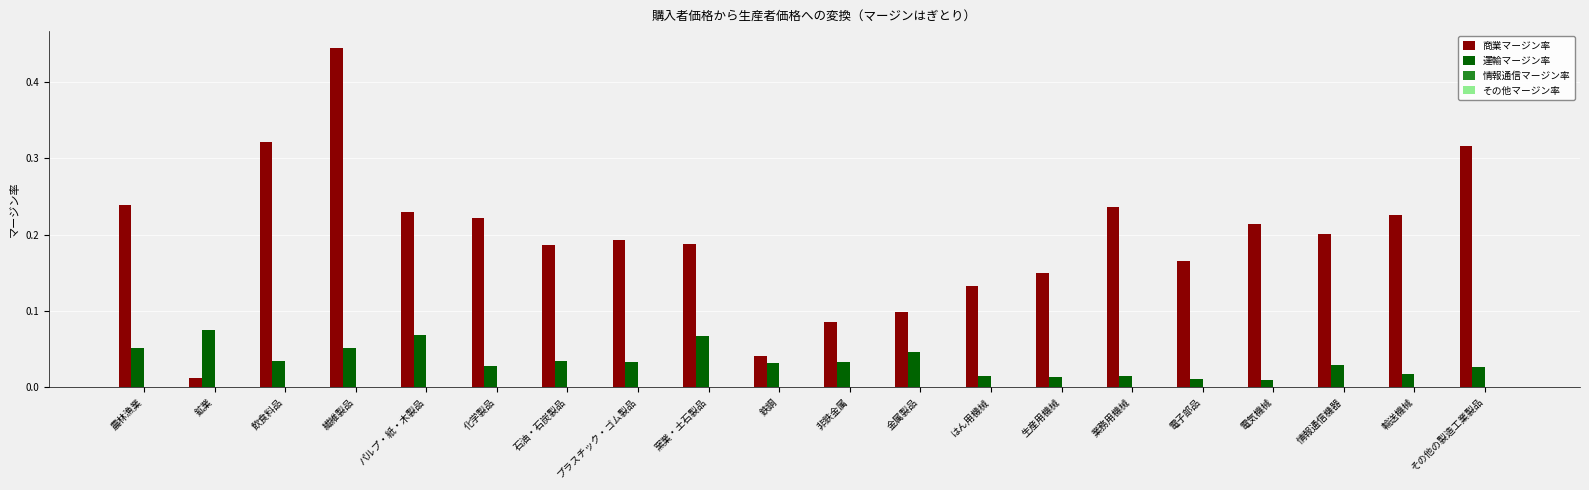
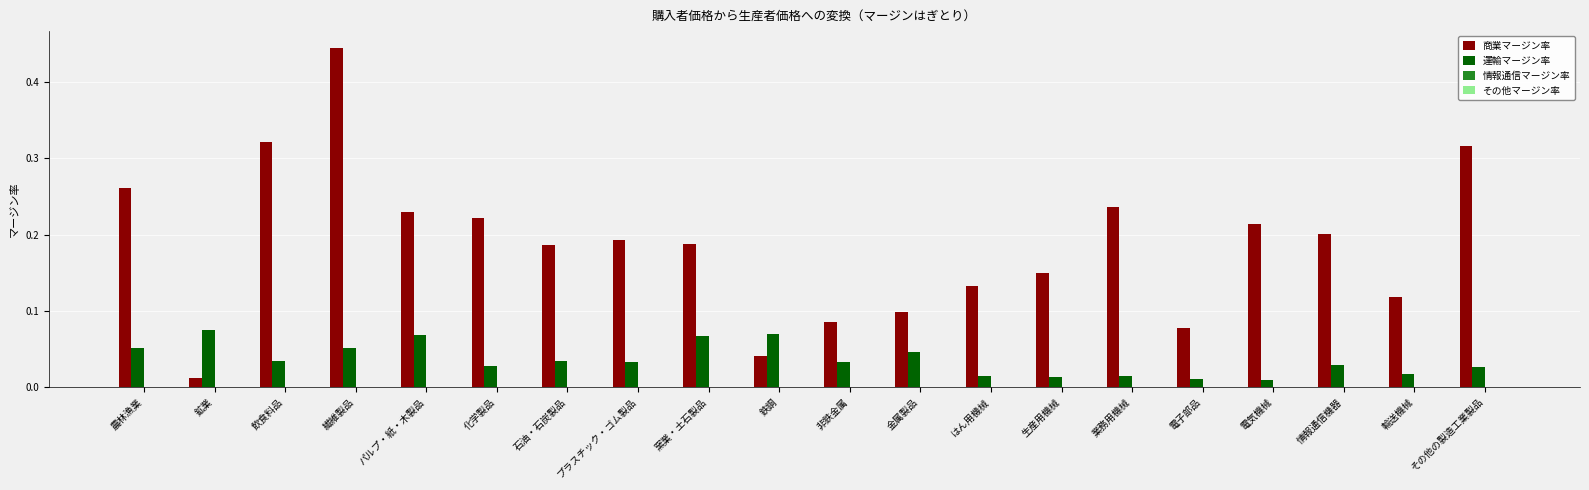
商業マージン率, 農林漁業: 0.24 -> 0.26
運輸マージン率, 鉄鋼: 0.03 -> 0.07
商業マージン率, 電子部品: 0.17 -> 0.08
商業マージン率, 輸送機械: 0.23 -> 0.12
